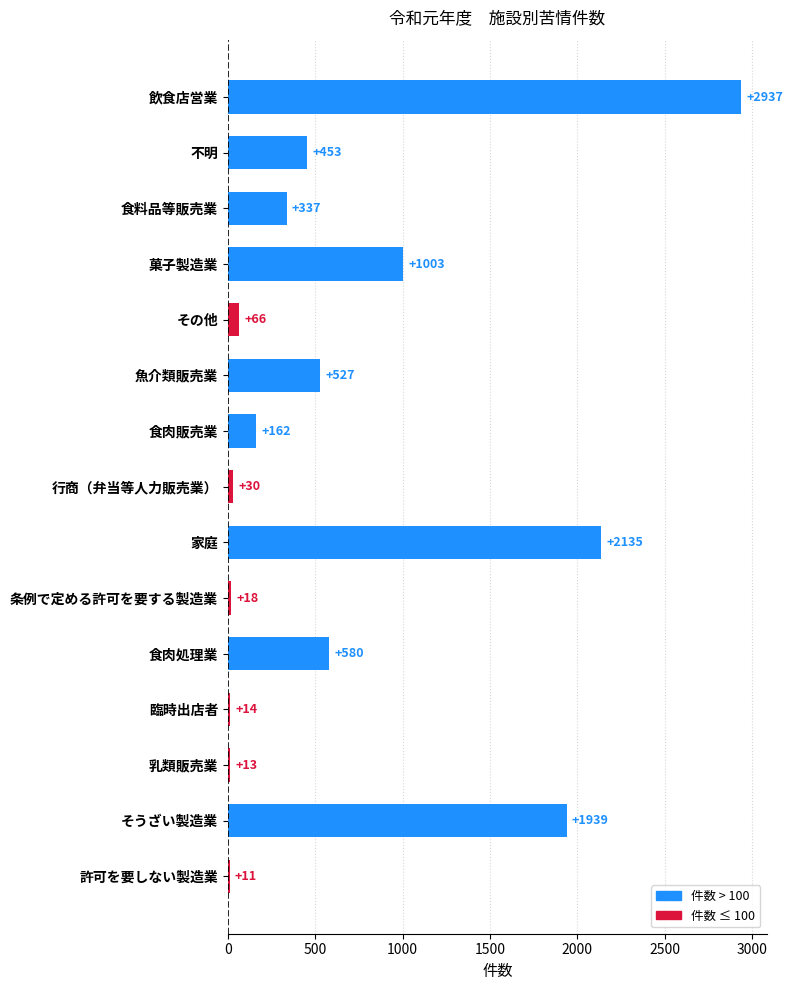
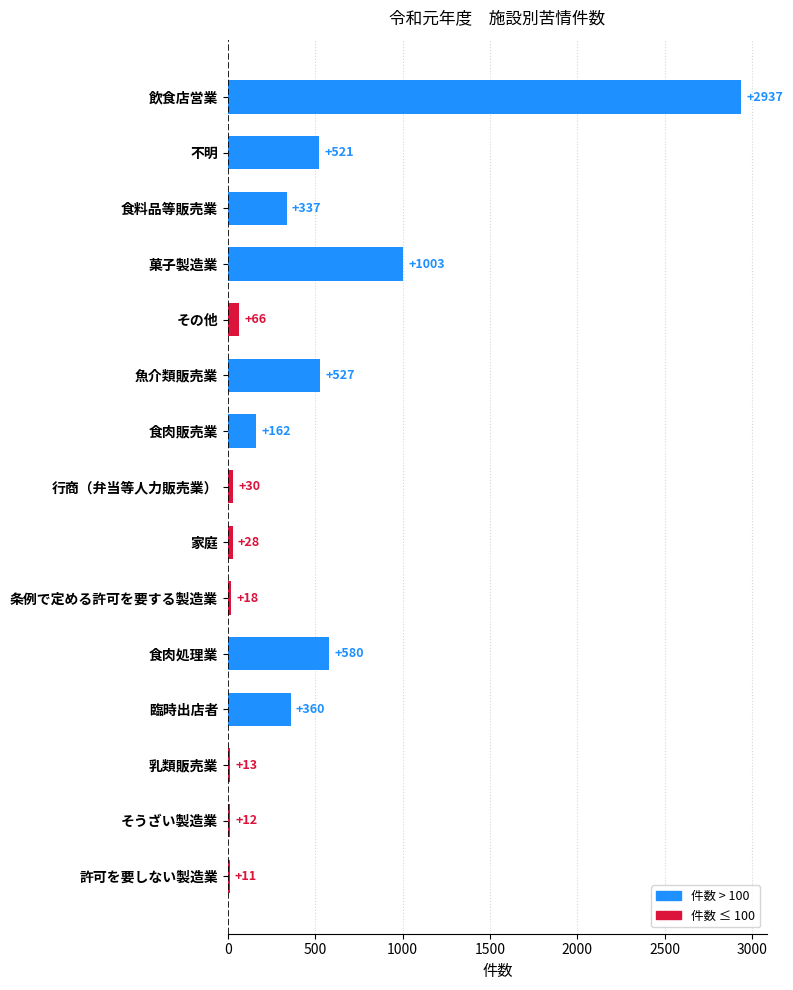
不明: +453 -> +521
家庭: +2135 -> +28
臨時出店者: +14 -> +360
そうざい製造業: +1939 -> +12
